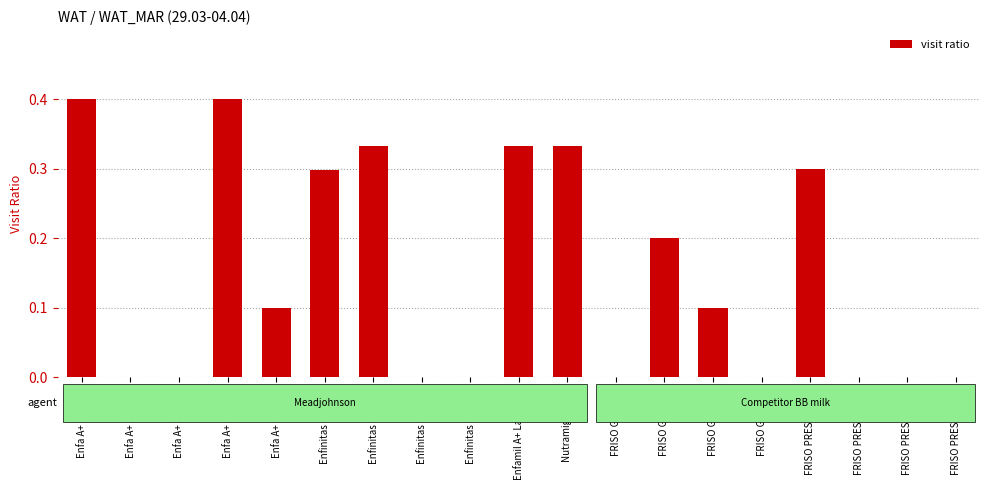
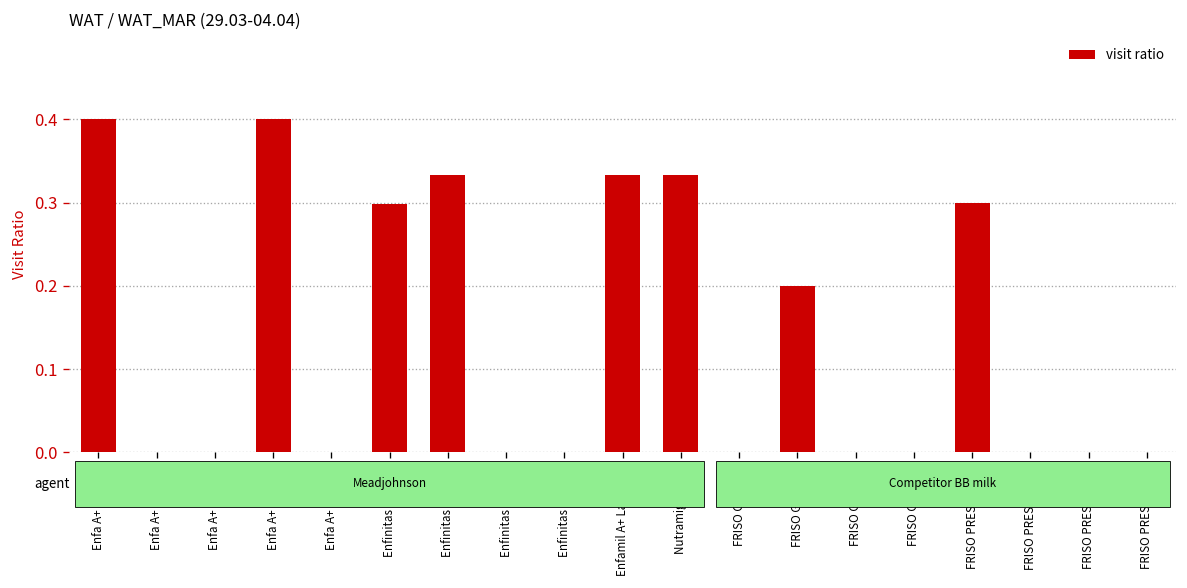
Enfa A+ S5 900g: 0.1 -> 0.0
FRISO GOLD S3: 0.1 -> 0.0
